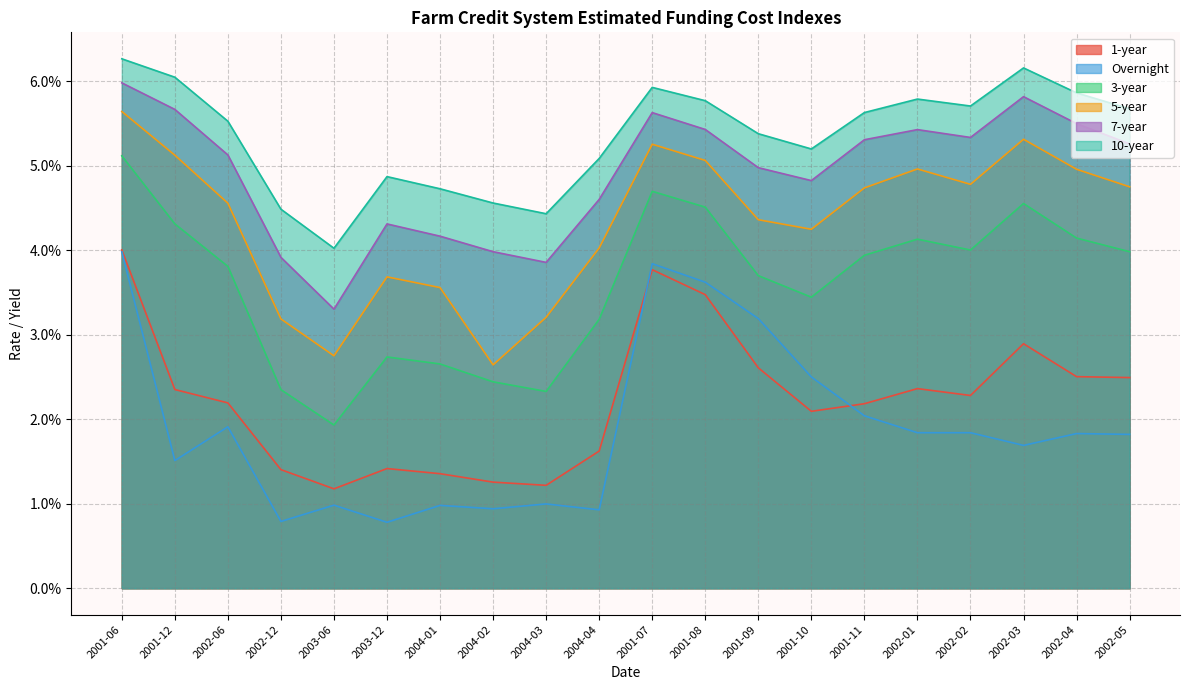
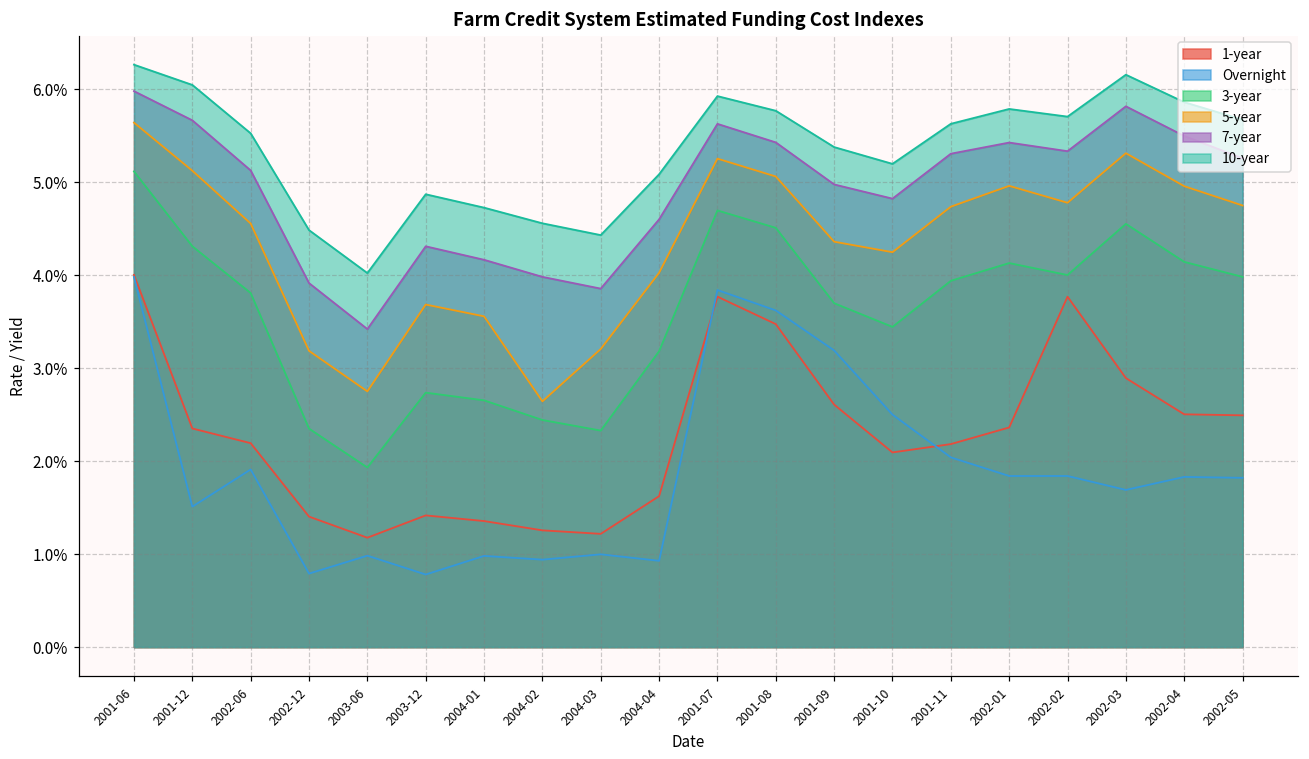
7-year, 2003-06: 3.3% -> 3.4%
1-year, 2002-02: 2.3% -> 3.8%
